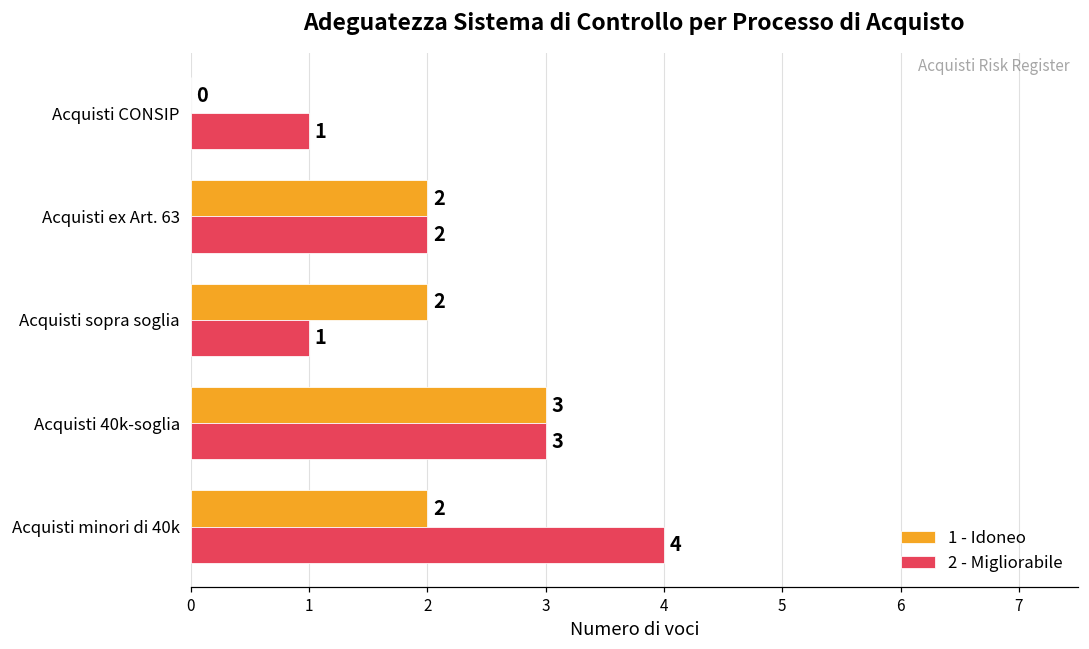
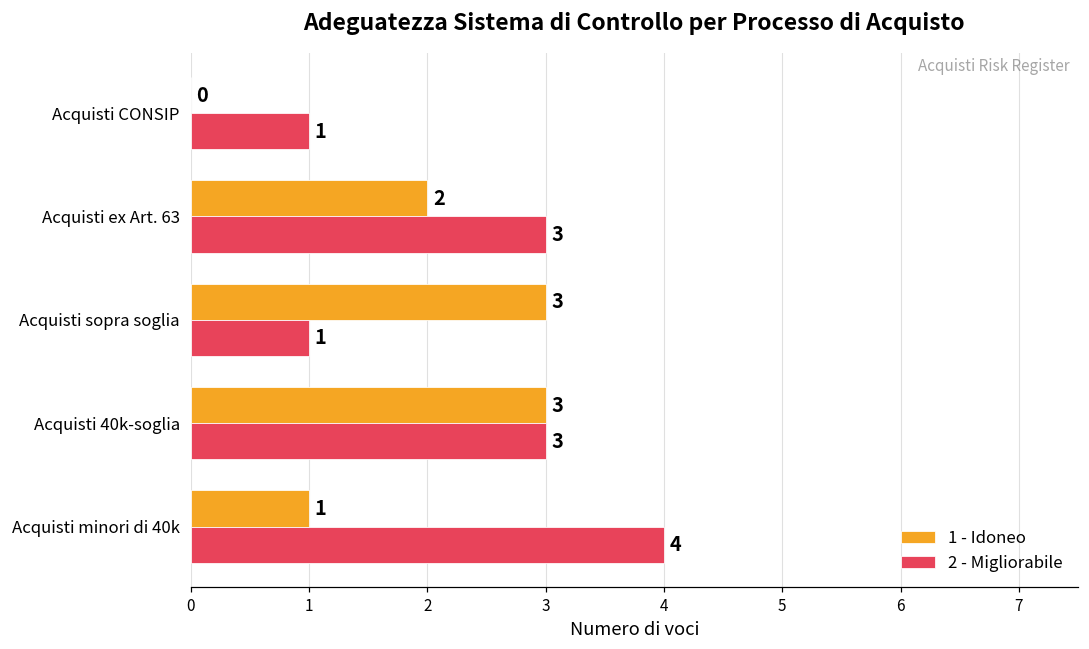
2 - Migliorabile, Acquisti ex Art. 63: 2 -> 3
1 - Idoneo, Acquisti sopra soglia: 2 -> 3
1 - Idoneo, Acquisti minori di 40k: 2 -> 1
